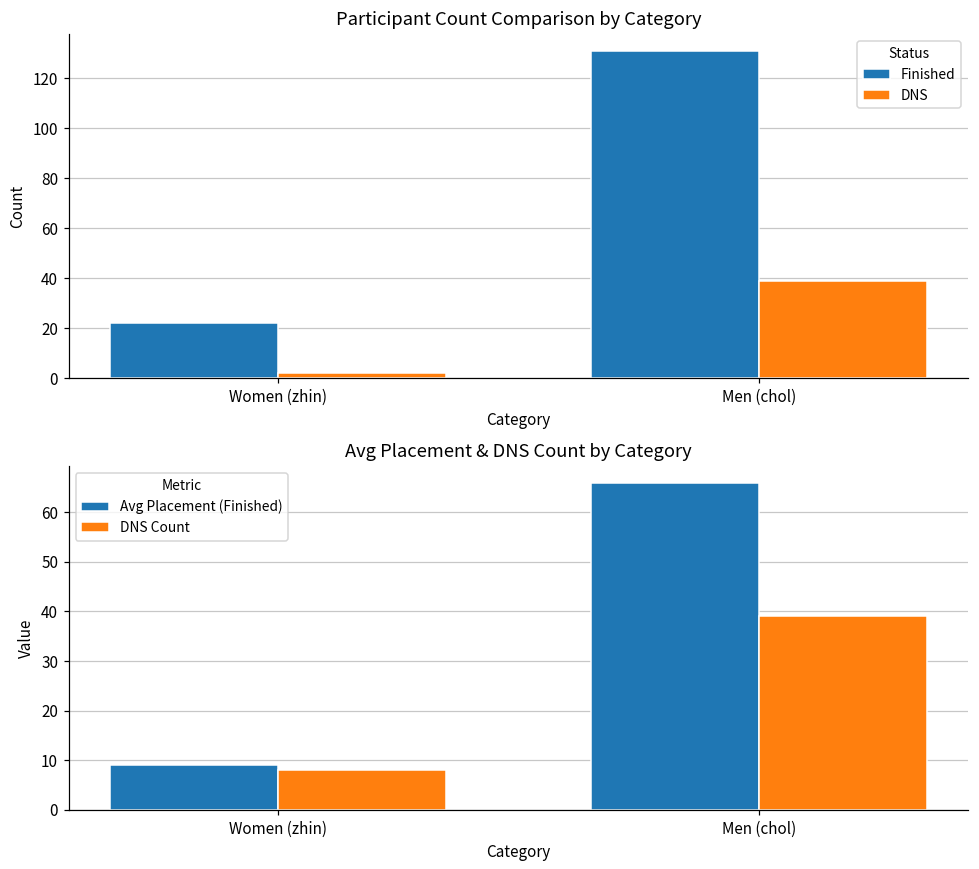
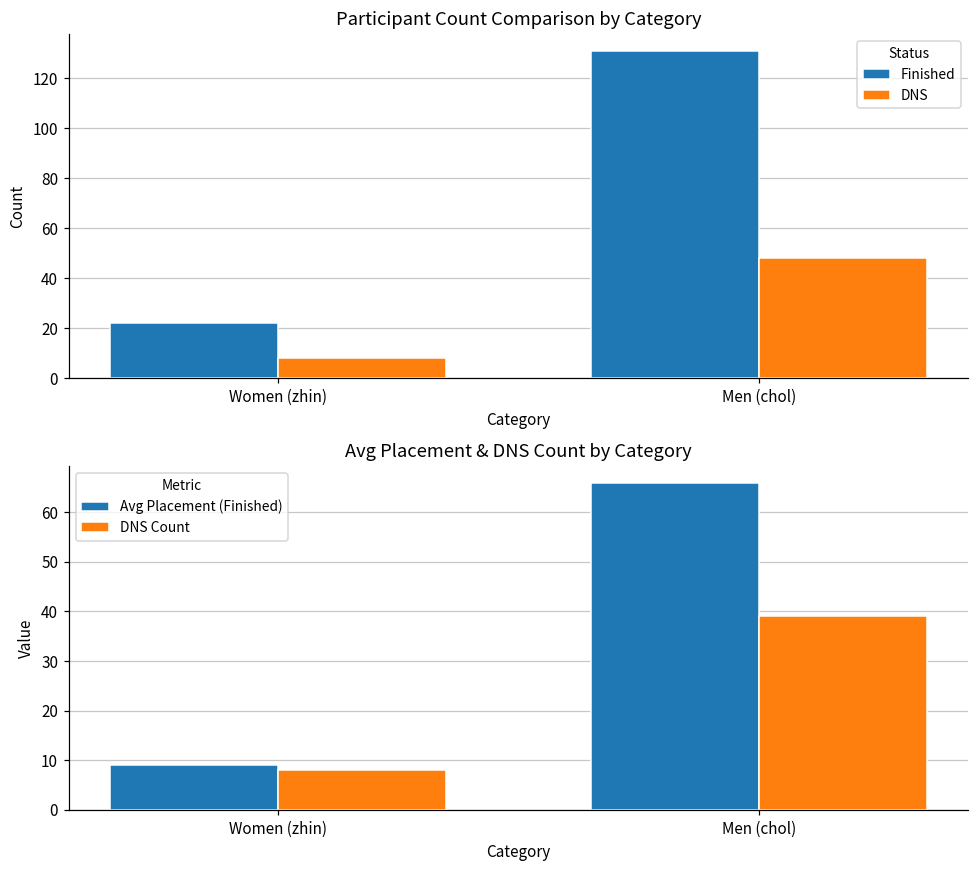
Participant Count Comparison by Category, DNS, Women (zhin): 2 -> 8
Participant Count Comparison by Category, DNS, Men (chol): 39 -> 48
